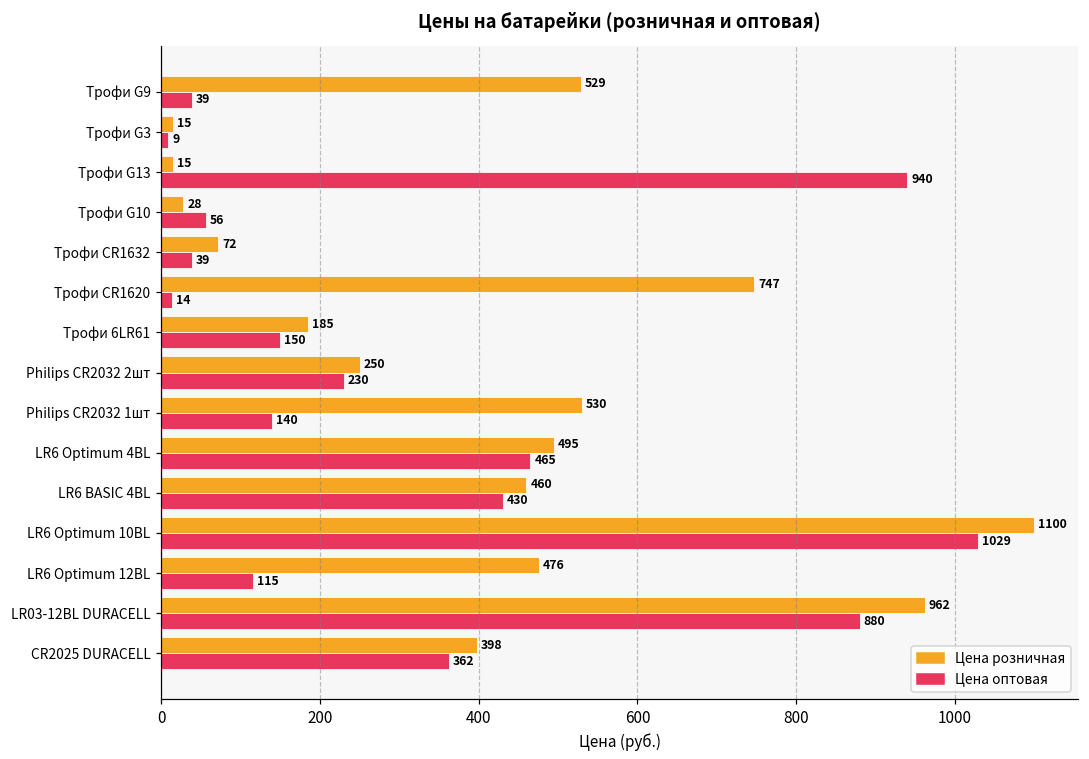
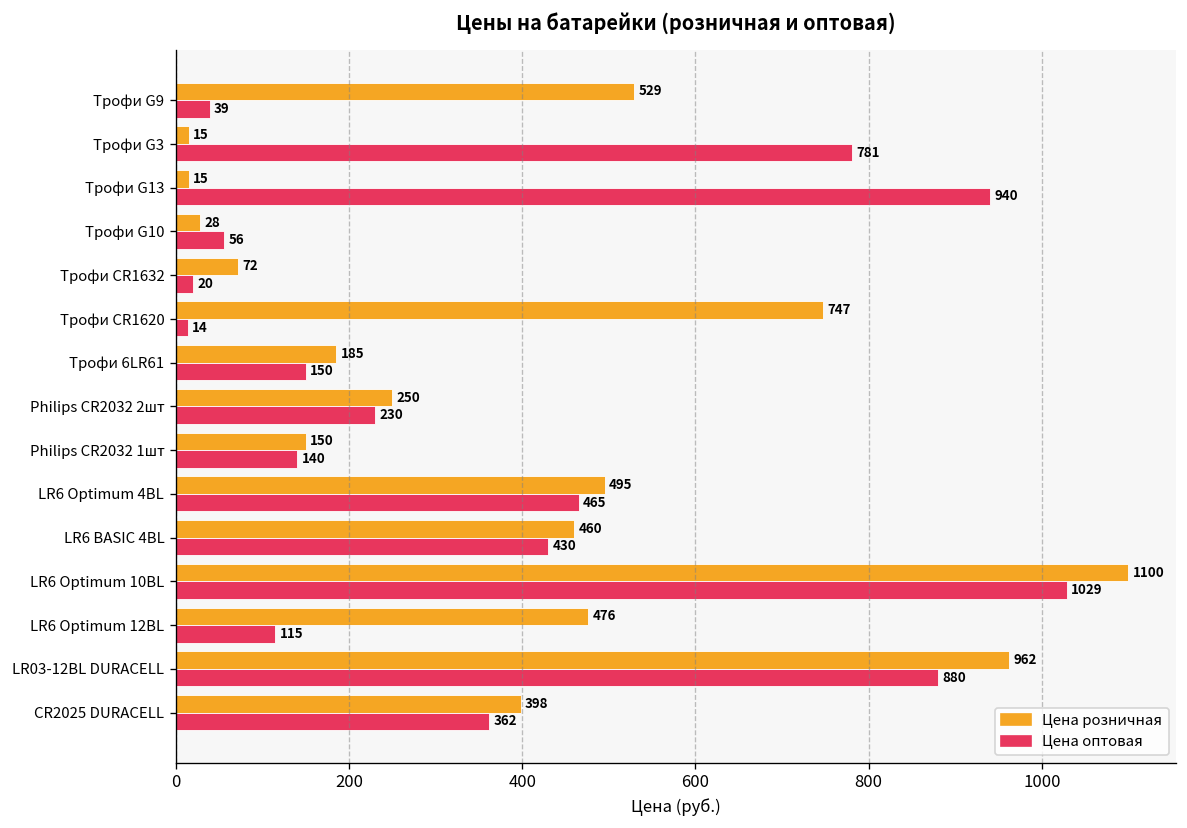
Цена оптовая, Трофи G3: 9 -> 781
Цена оптовая, Трофи CR1632: 39 -> 20
Цена розничная, Philips CR2032 1шт: 530 -> 150
